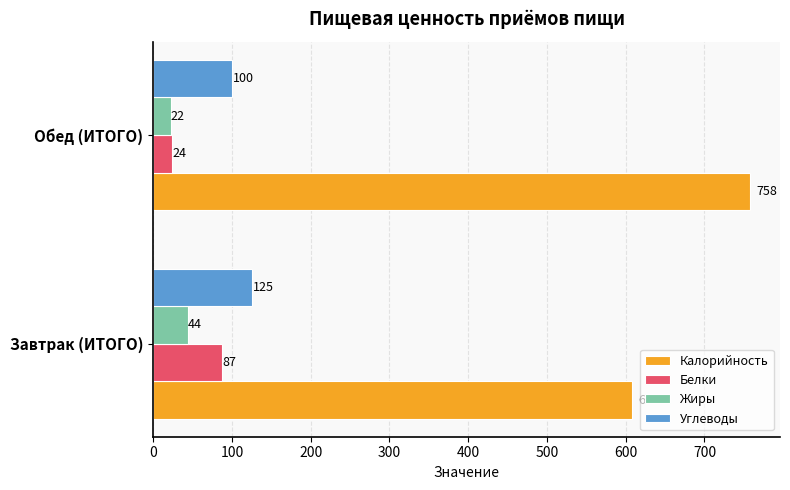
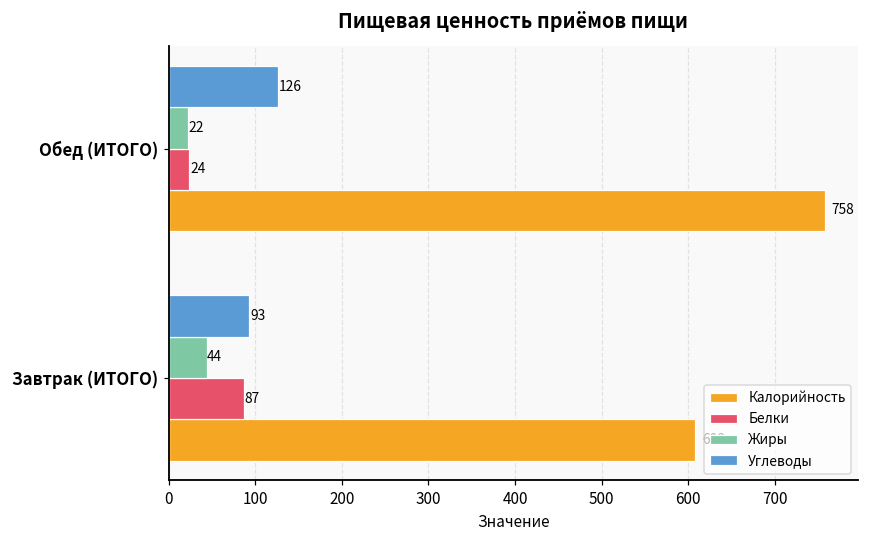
Углеводы, Обед (ИТОГО): 100 -> 126
Углеводы, Завтрак (ИТОГО): 125 -> 93
